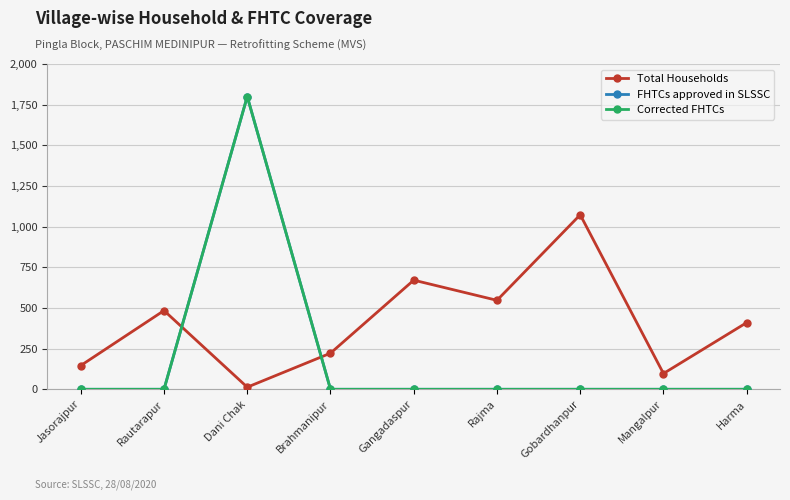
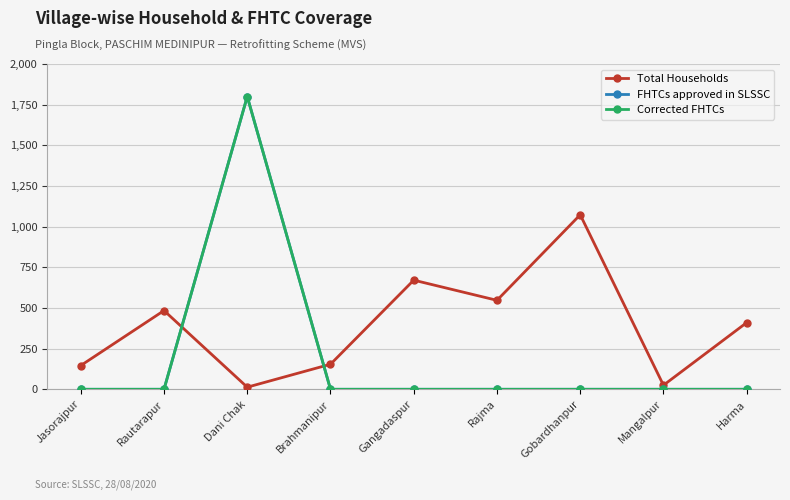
Total Households, Brahmanipur: 220 -> 150
Total Households, Mangalpur: 100 -> 30
